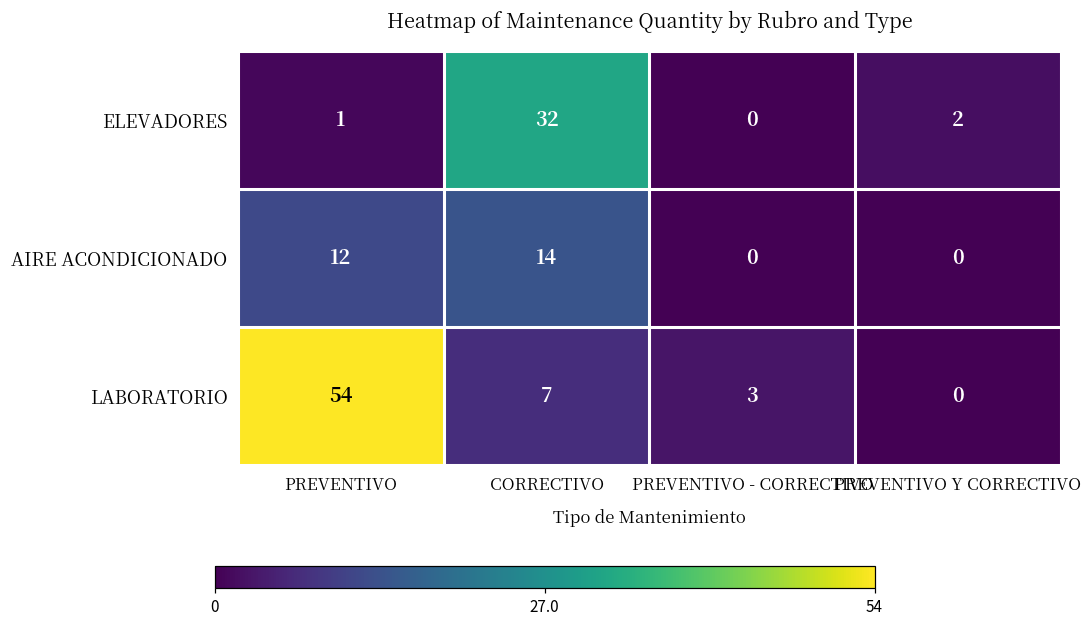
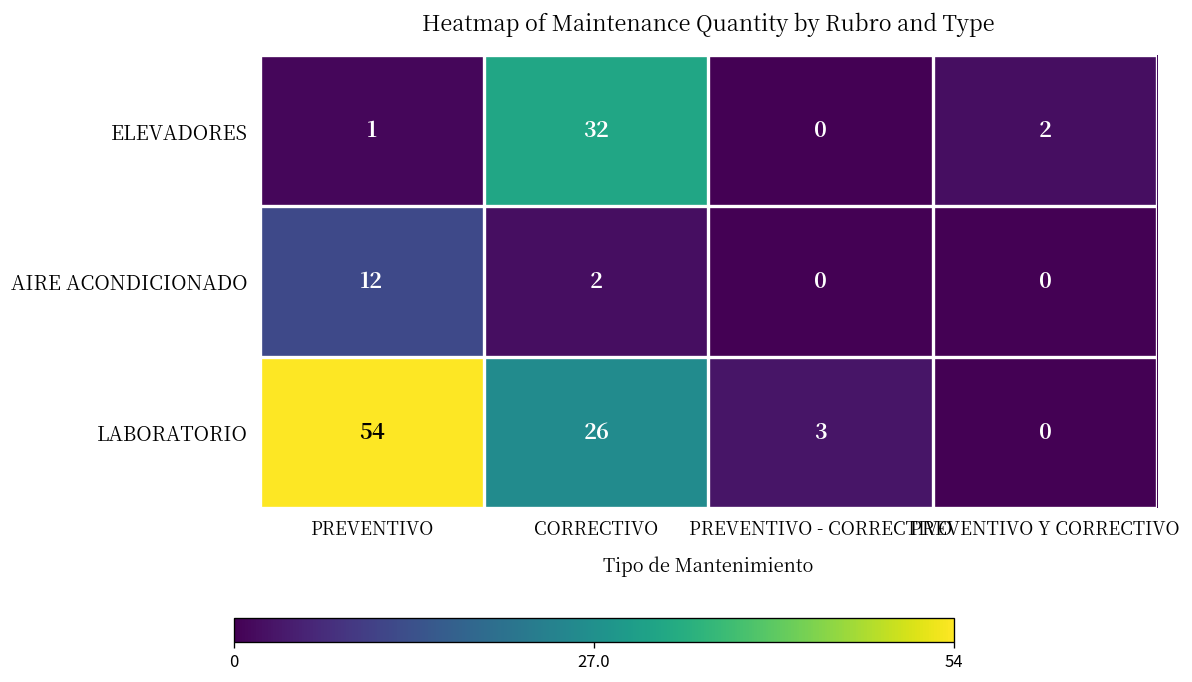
AIRE ACONDICIONADO, CORRECTIVO: 14 -> 2
LABORATORIO, CORRECTIVO: 7 -> 26
